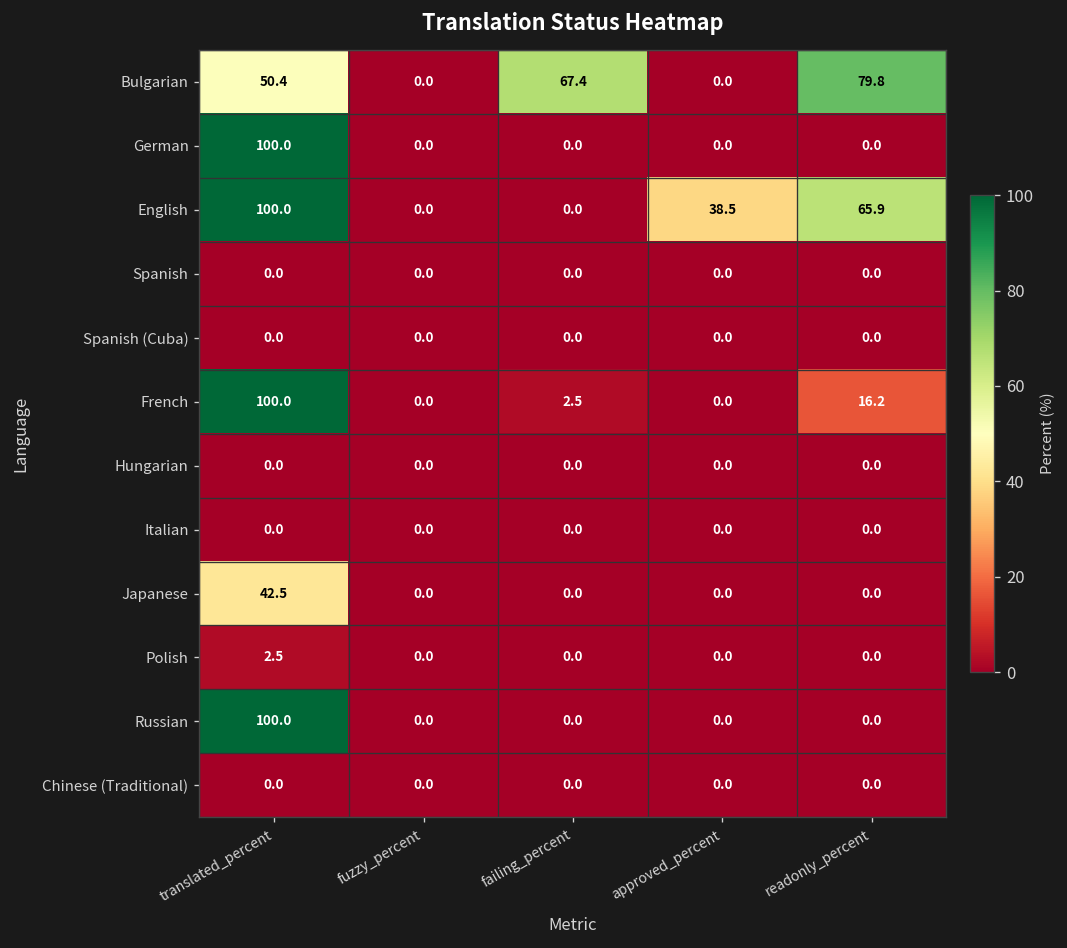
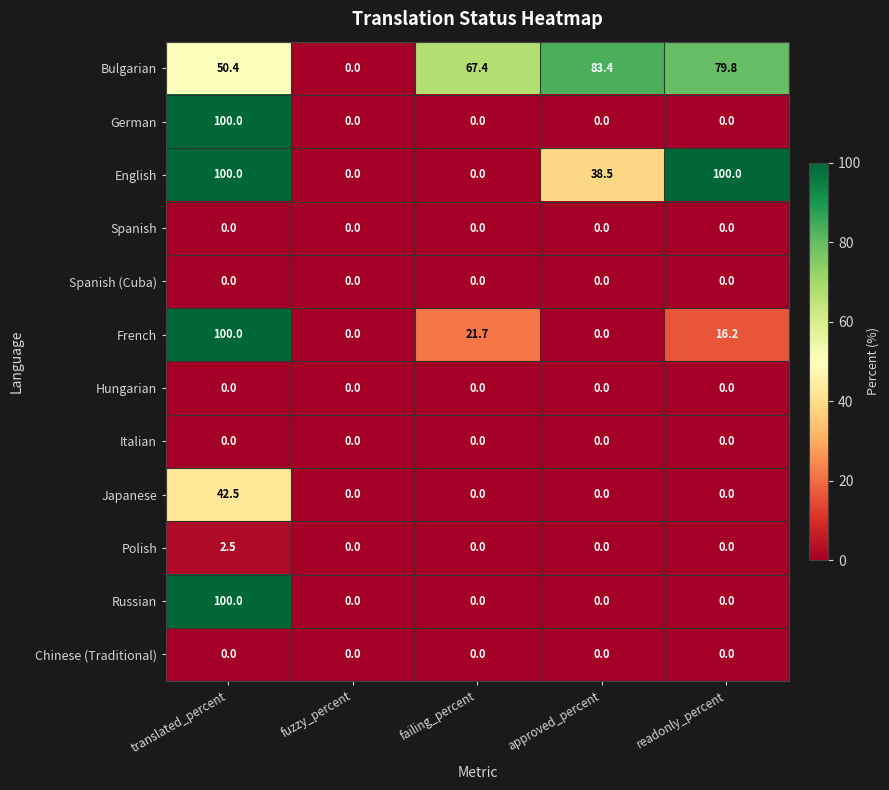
Bulgarian, approved_percent: 0.0 -> 83.4
English, readonly_percent: 65.9 -> 100.0
French, failing_percent: 2.5 -> 21.7
